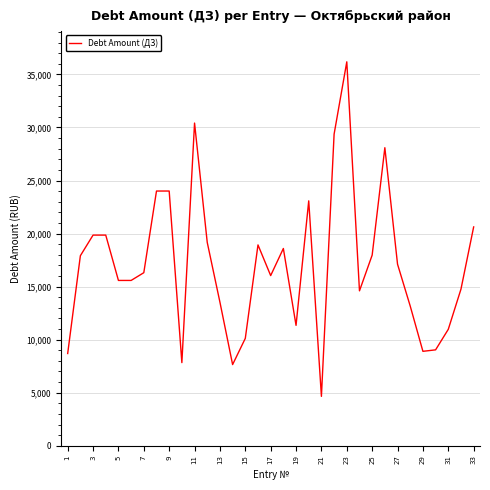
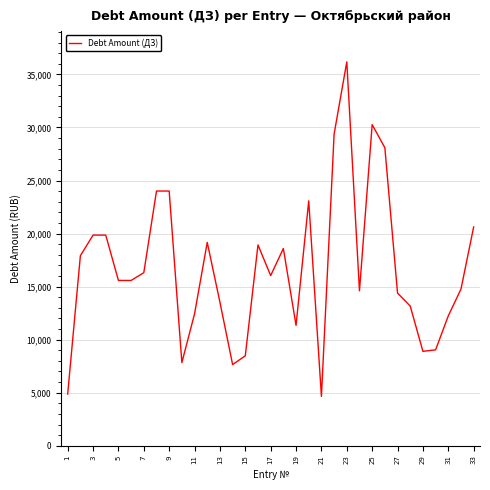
1: 8,700 -> 4,900
11: 30,400 -> 12,400
15: 10,100 -> 8,500
25: 18,000 -> 30,300
27: 17,100 -> 14,400
31: 11,000 -> 12,200
